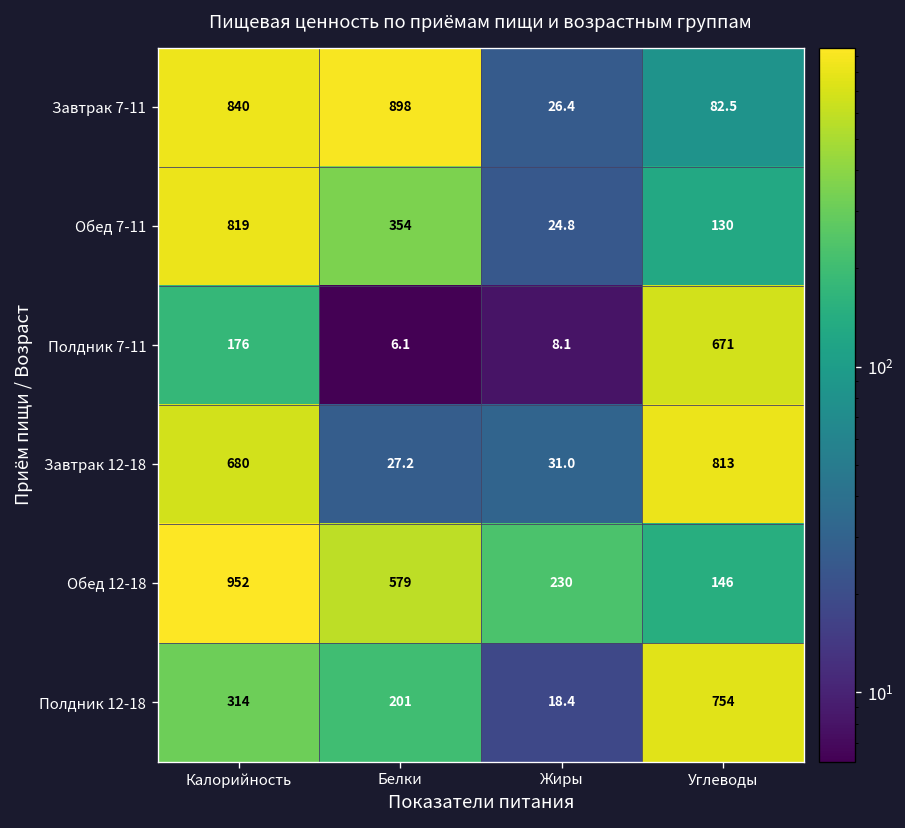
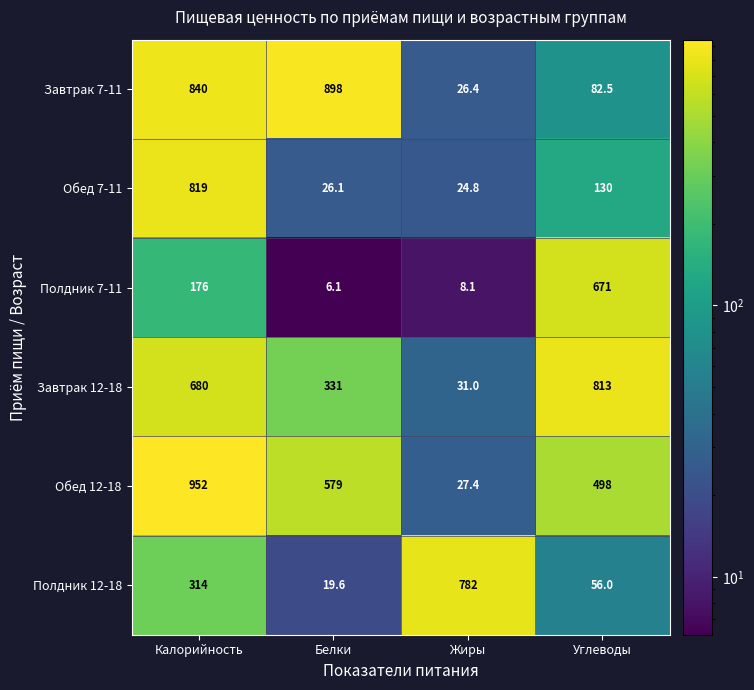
Обед 7-11, Белки: 354 -> 26.1
Завтрак 12-18, Белки: 27.2 -> 331
Обед 12-18, Жиры: 230 -> 27.4
Обед 12-18, Углеводы: 146 -> 498
Полдник 12-18, Белки: 201 -> 19.6
Полдник 12-18, Жиры: 18.4 -> 782
Полдник 12-18, Углеводы: 754 -> 56.0
